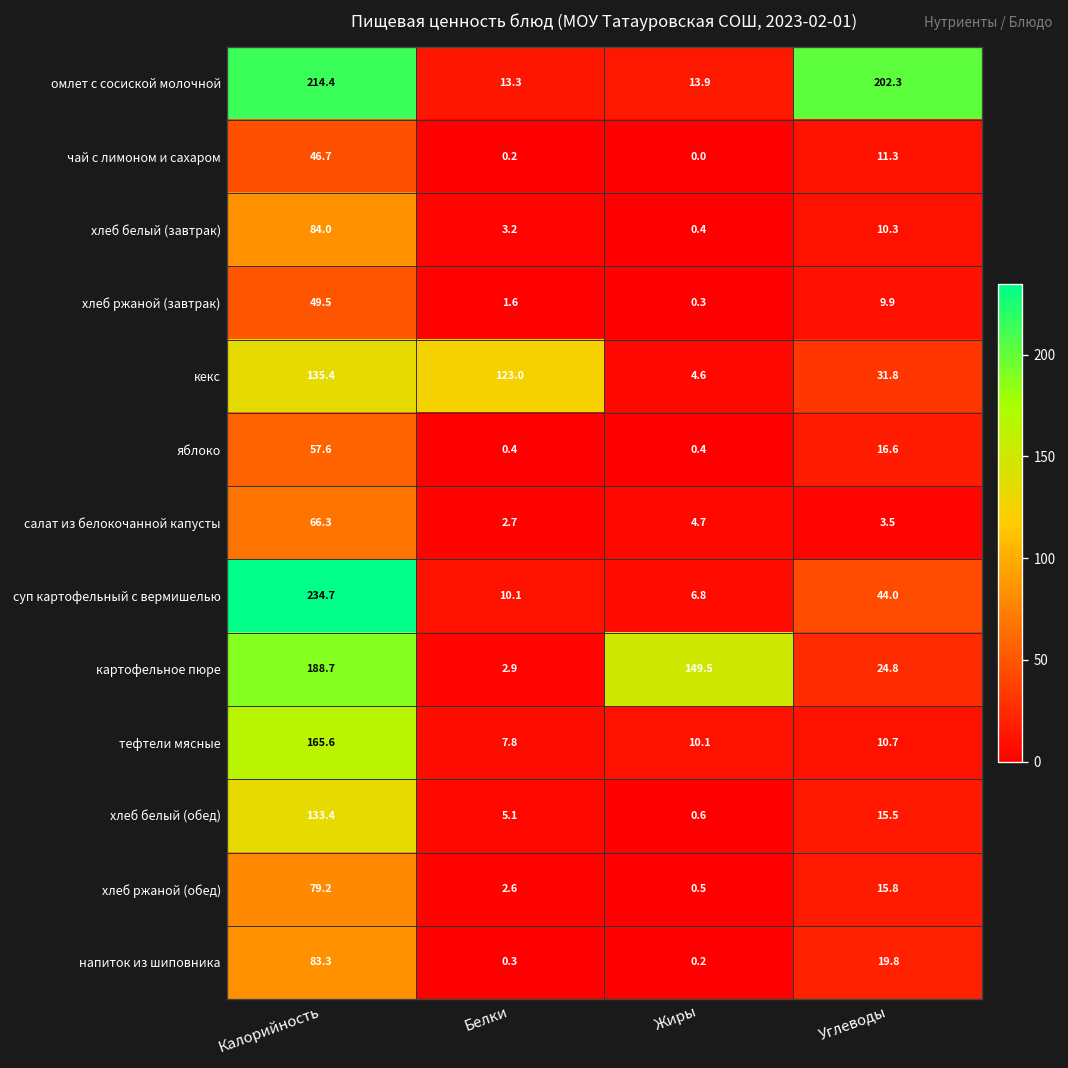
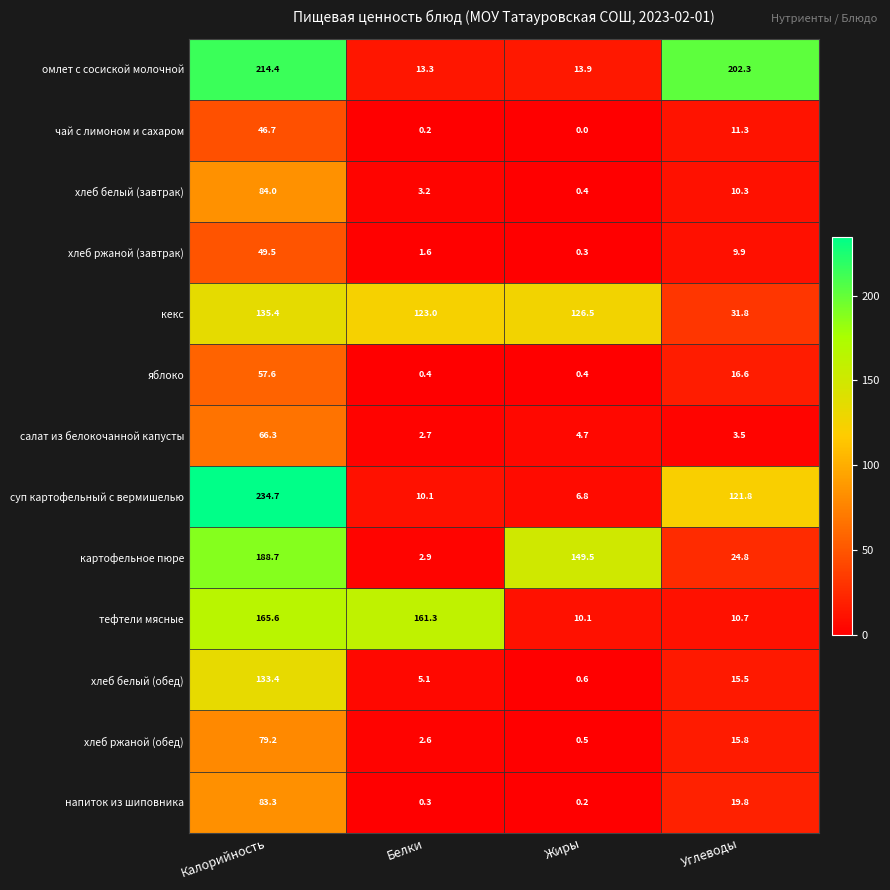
кекс, Жиры: 4.6 -> 126.5
суп картофельный с вермишелью, Углеводы: 44.0 -> 121.8
тефтели мясные, Белки: 7.8 -> 161.3
